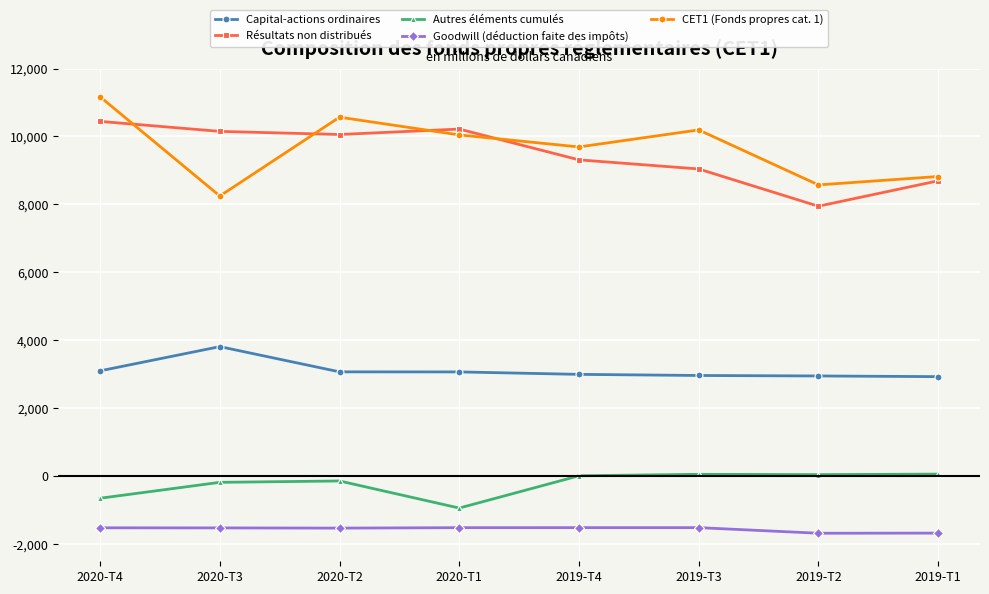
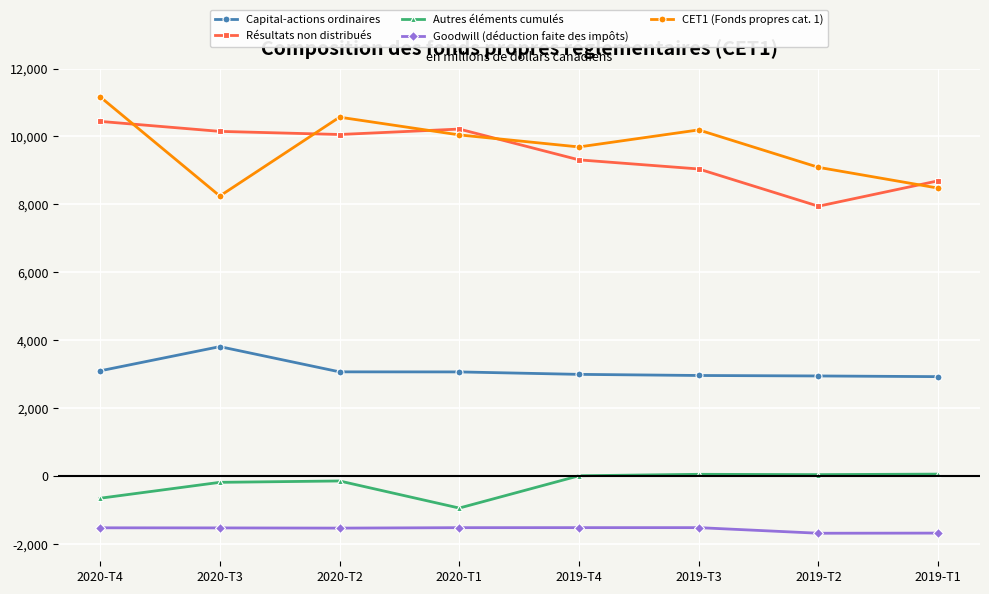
CET1 (Fonds propres cat. 1), 2019-T2: 8,600 -> 9,100
CET1 (Fonds propres cat. 1), 2019-T1: 8,800 -> 8,500
